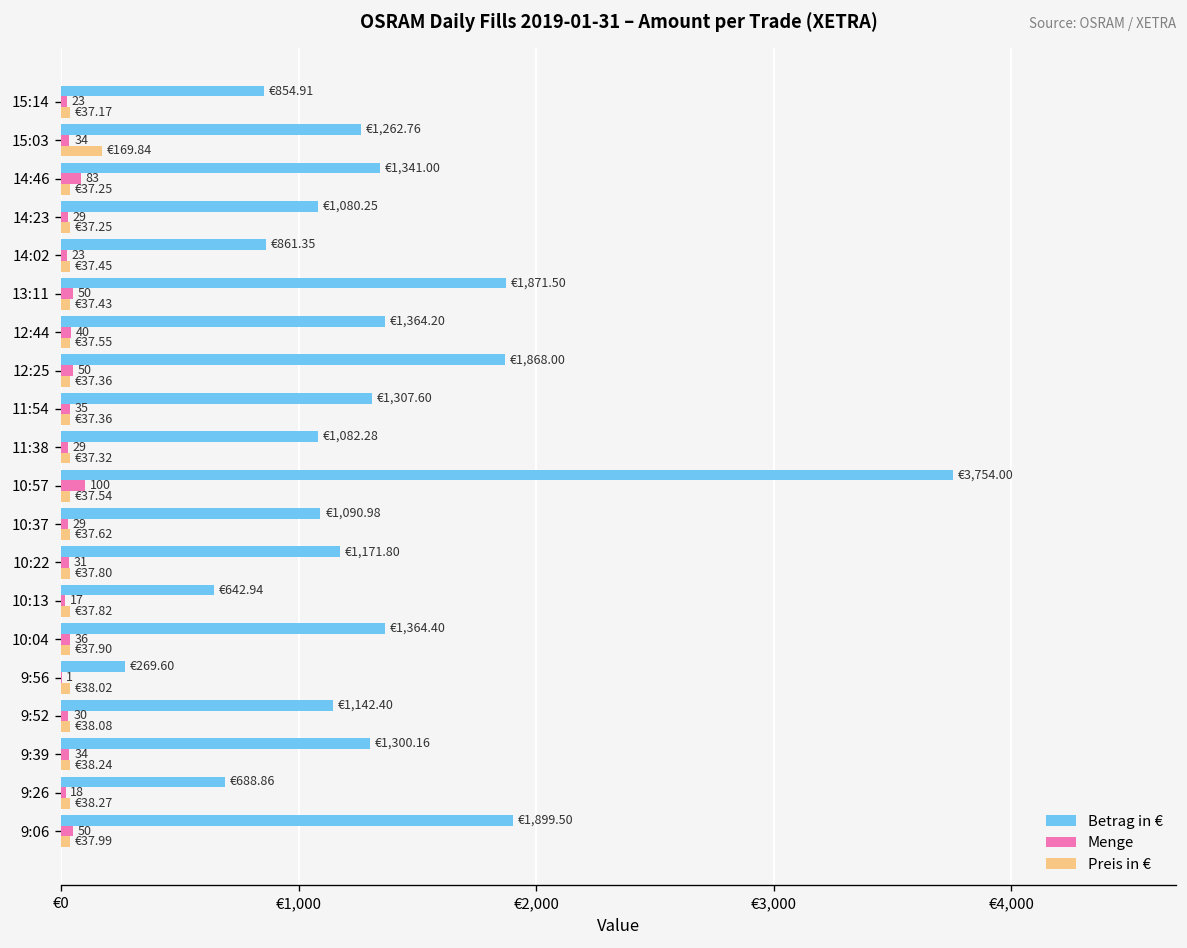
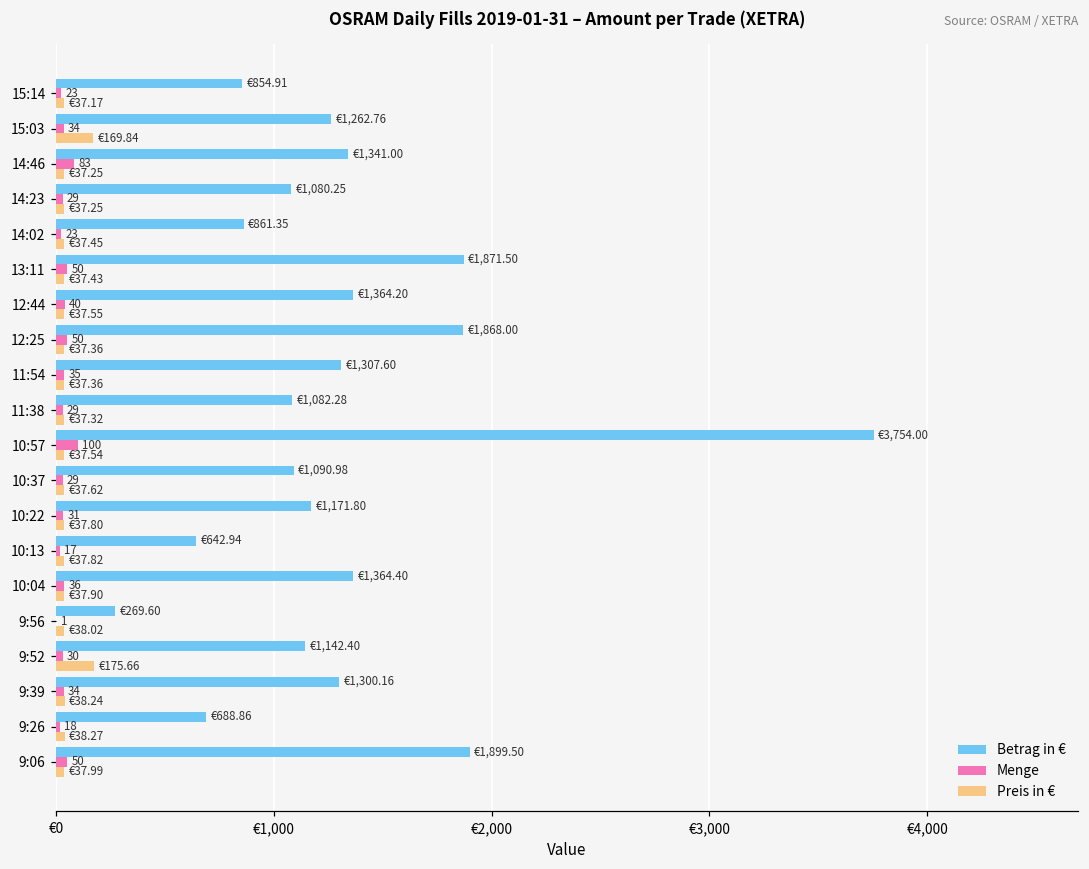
Preis in €, 9:52: €38.08 -> €175.66
